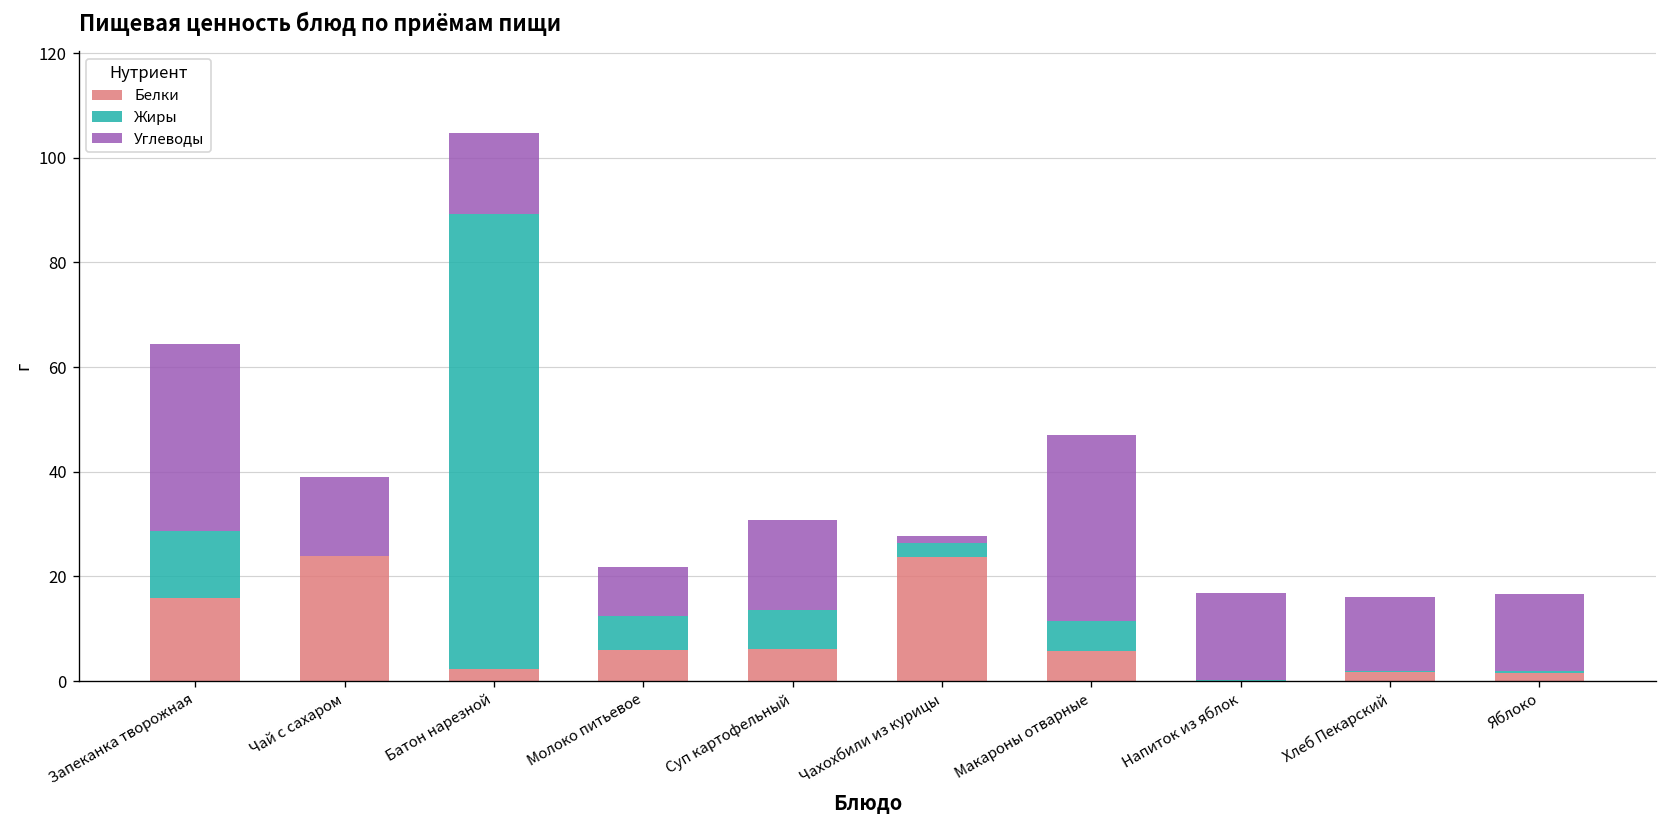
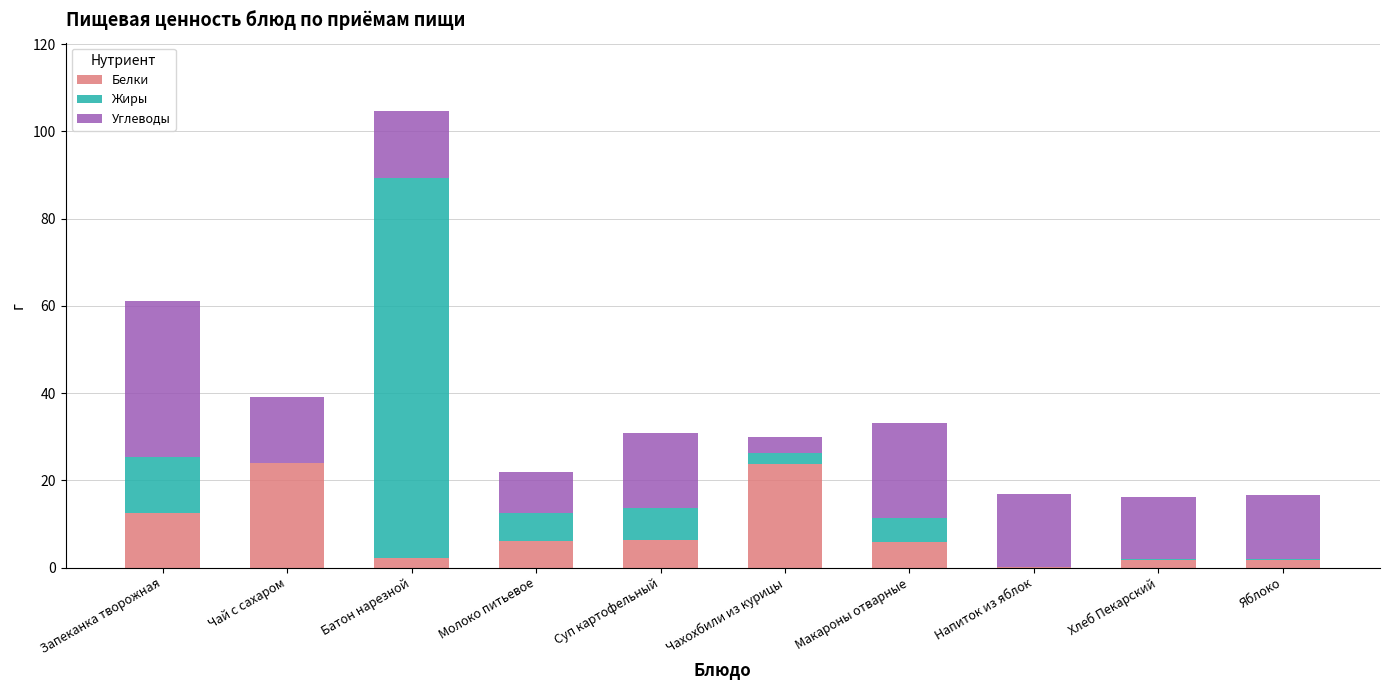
Белки, Запеканка творожная: 16 -> 12
Углеводы, Чахохбили из курицы: 1 -> 4
Углеводы, Макароны отварные: 36 -> 22
